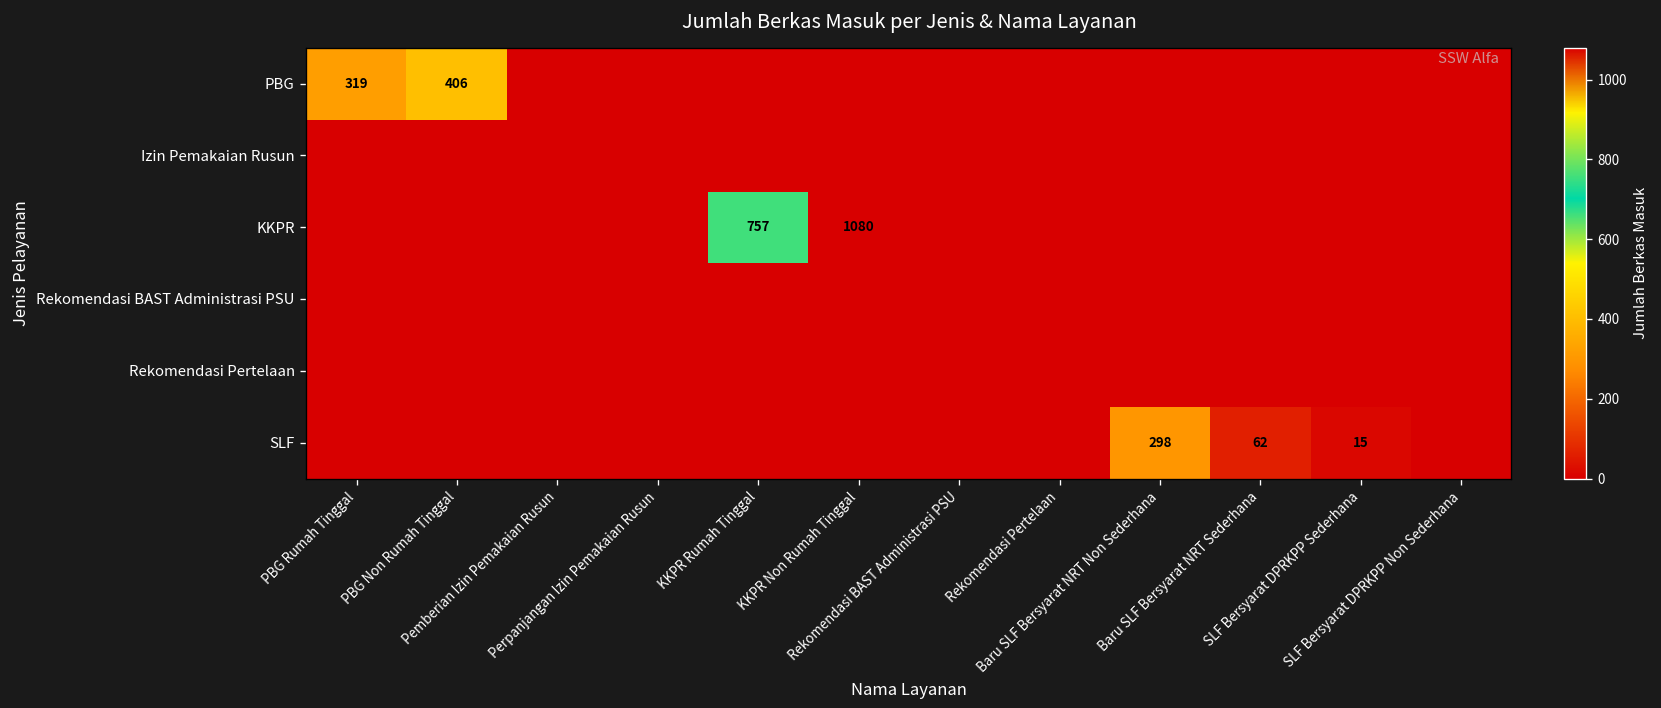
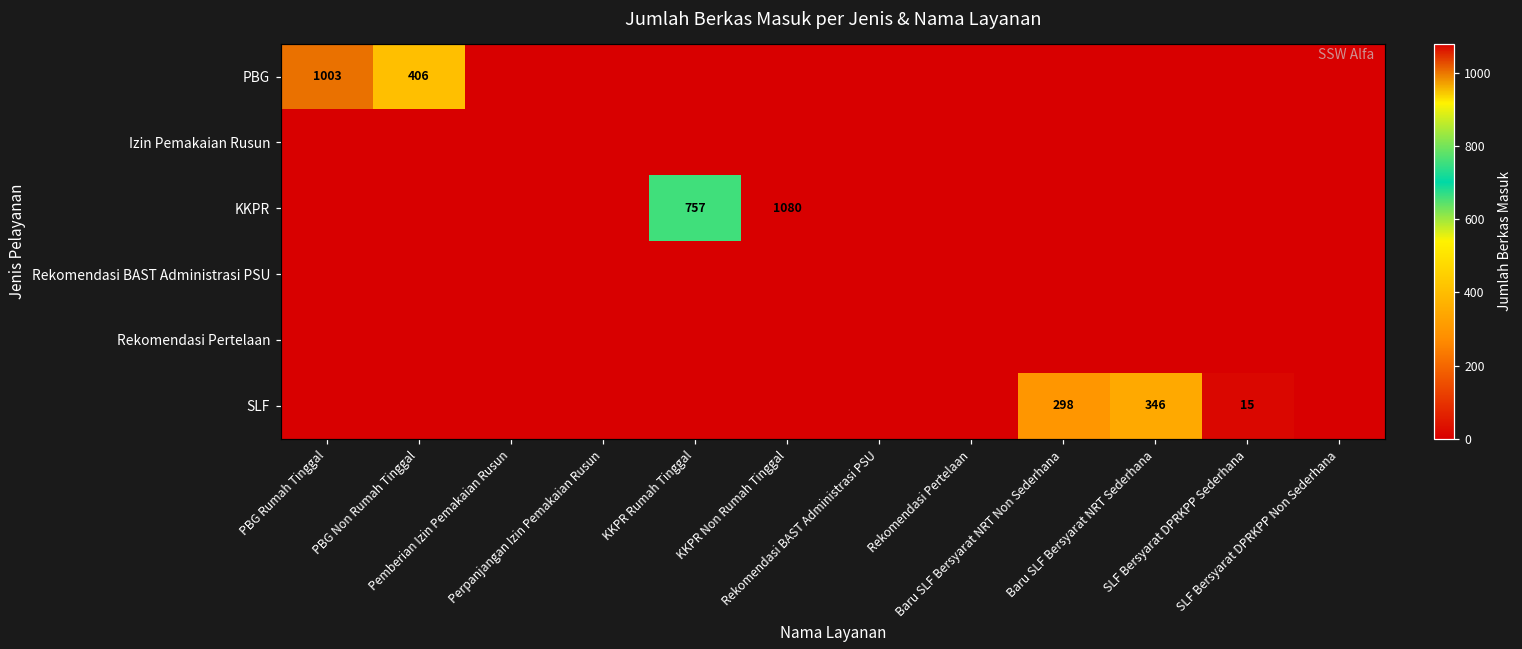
PBG, PBG Rumah Tinggal: 319 -> 1003
SLF, Baru SLF Bersyarat NRT Sederhana: 62 -> 346
